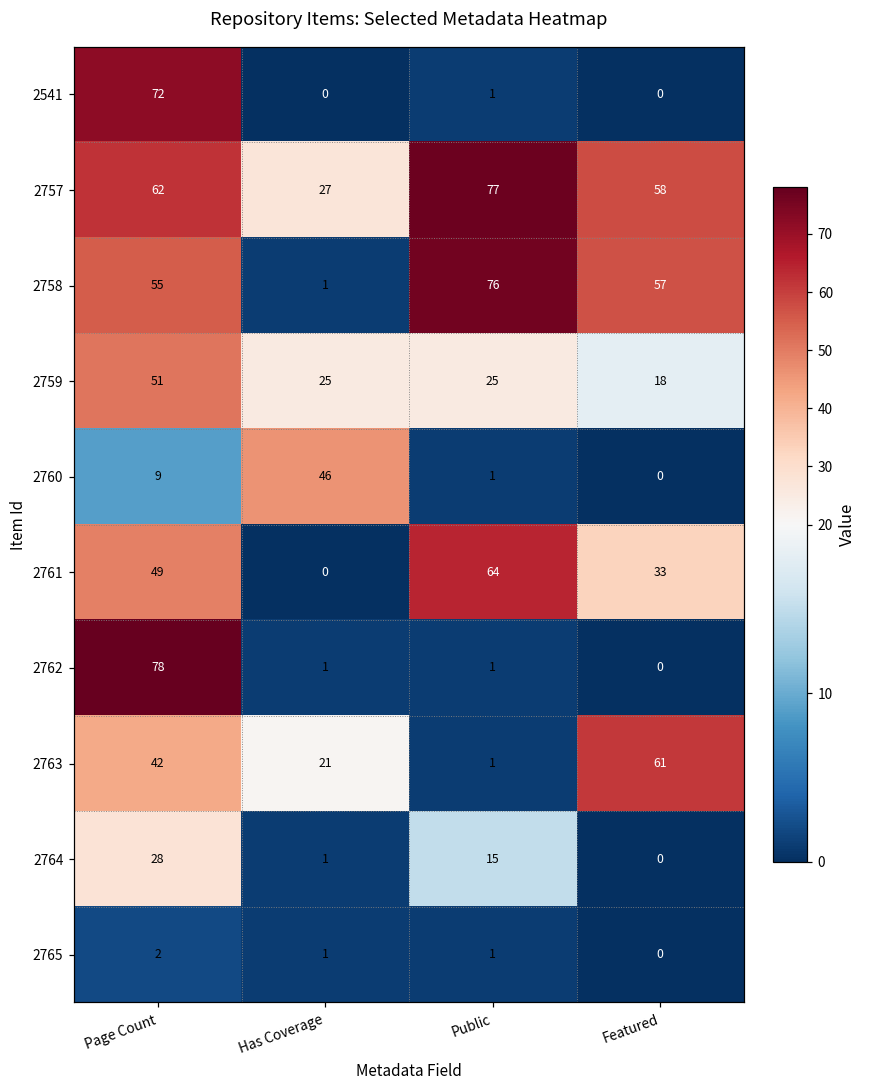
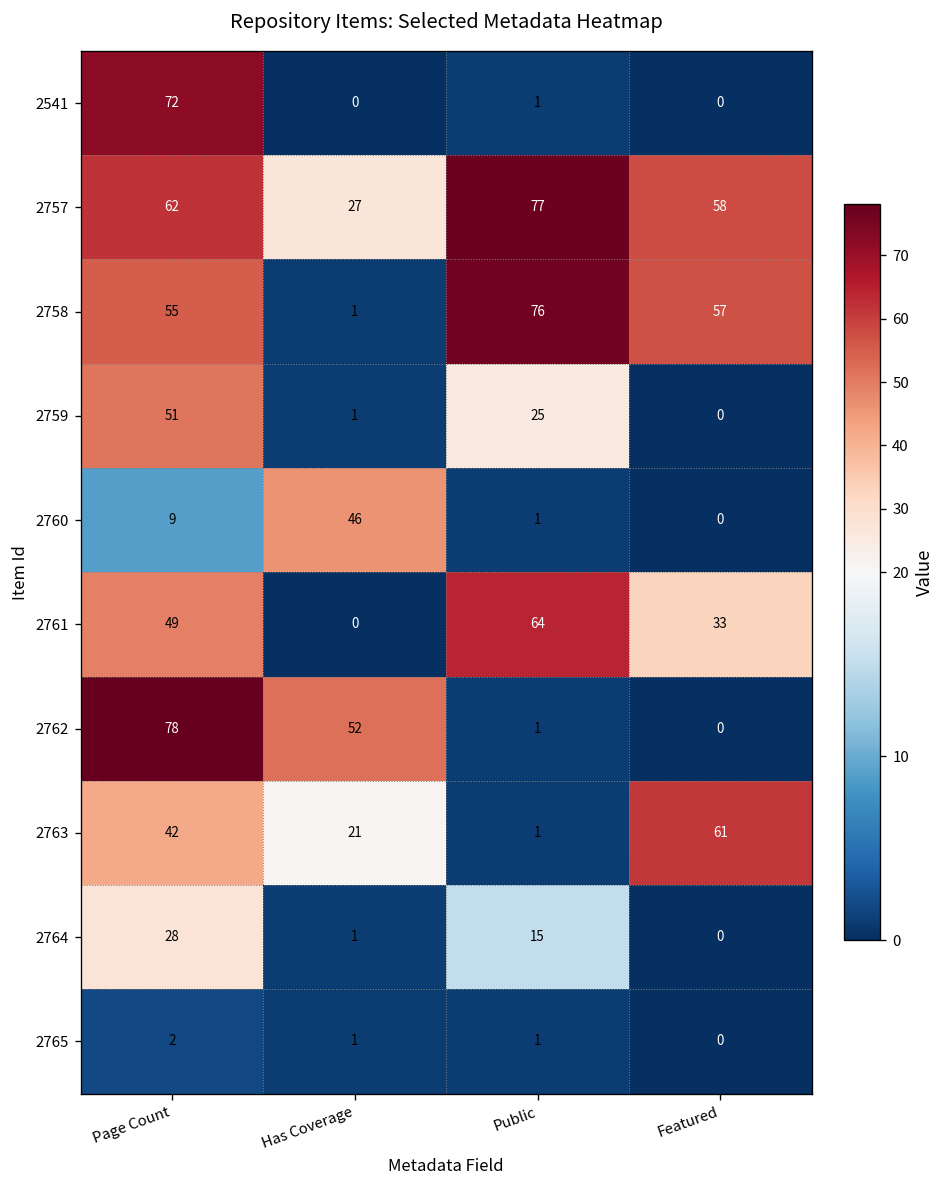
2759, Has Coverage: 25 -> 1
2759, Featured: 18 -> 0
2762, Has Coverage: 1 -> 52
